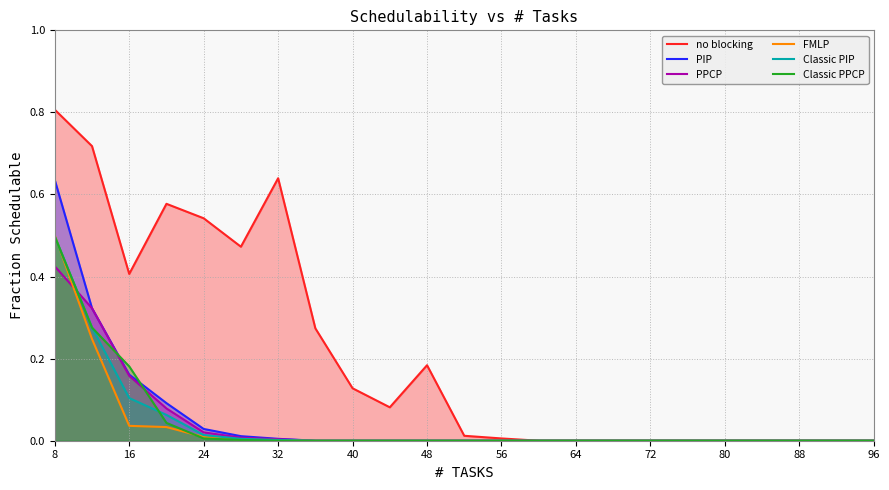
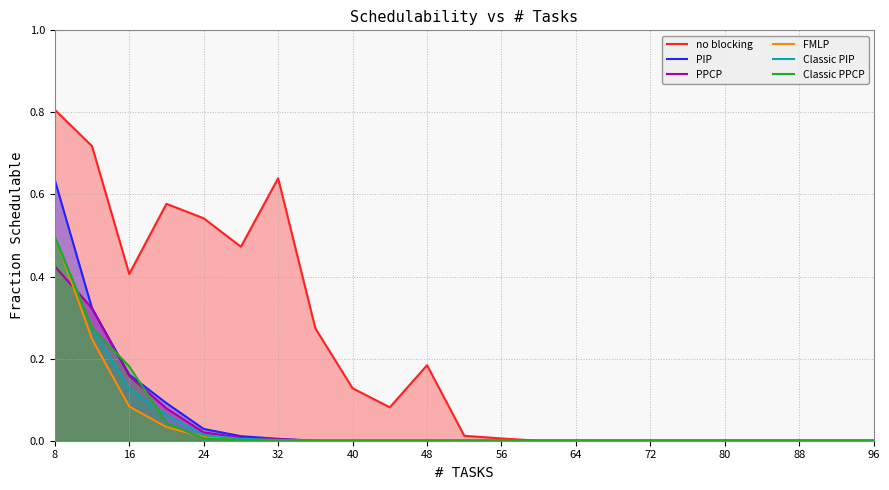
FMLP, 16: 0.04 -> 0.08
Classic PIP, 16: 0.10 -> 0.13
